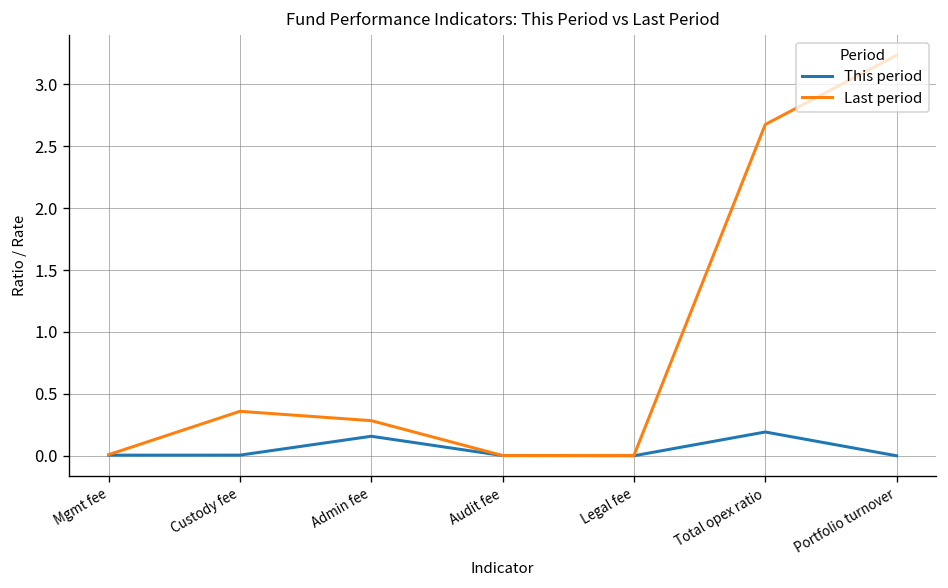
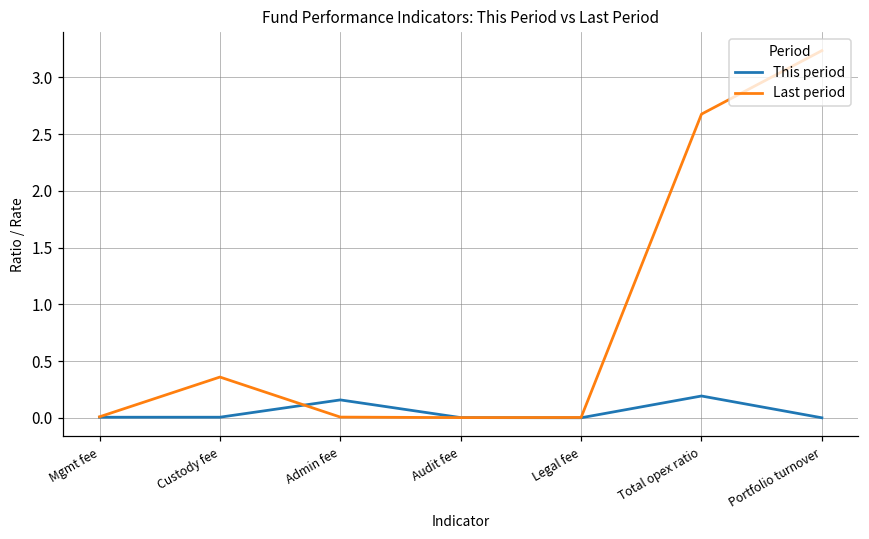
Last period, Admin fee: 0.28 -> 0.01
